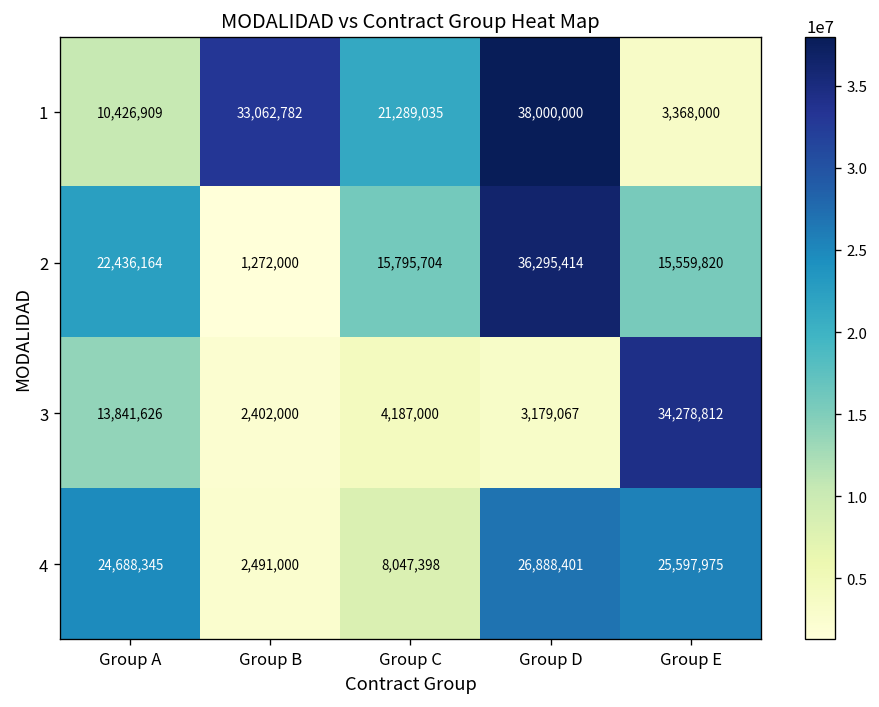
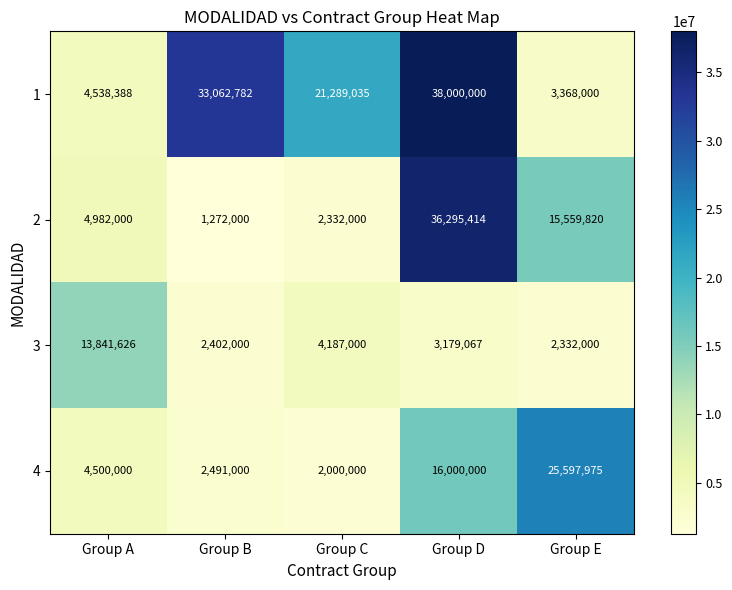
1, Group A: 10,426,909 -> 4,538,388
2, Group A: 22,436,164 -> 4,982,000
2, Group C: 15,795,704 -> 2,332,000
3, Group E: 34,278,812 -> 2,332,000
4, Group A: 24,688,345 -> 4,500,000
4, Group C: 8,047,398 -> 2,000,000
4, Group D: 26,888,401 -> 16,000,000
